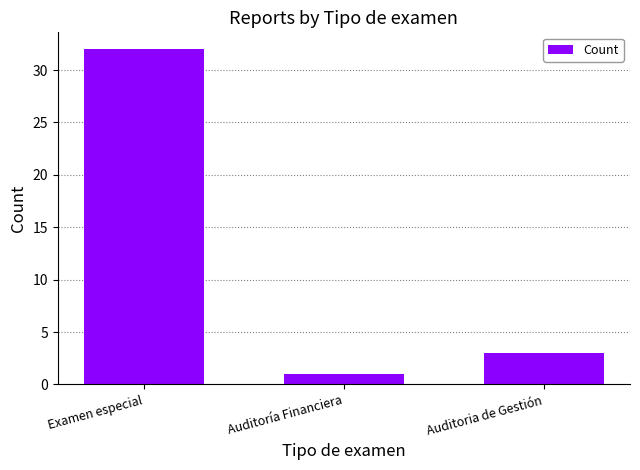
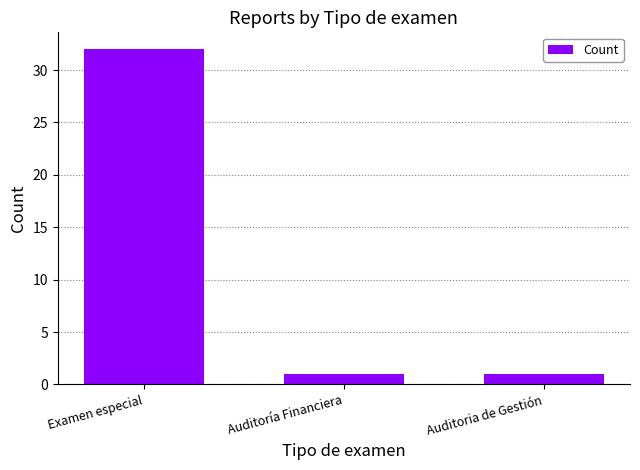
Auditoria de Gestión: 3 -> 1
